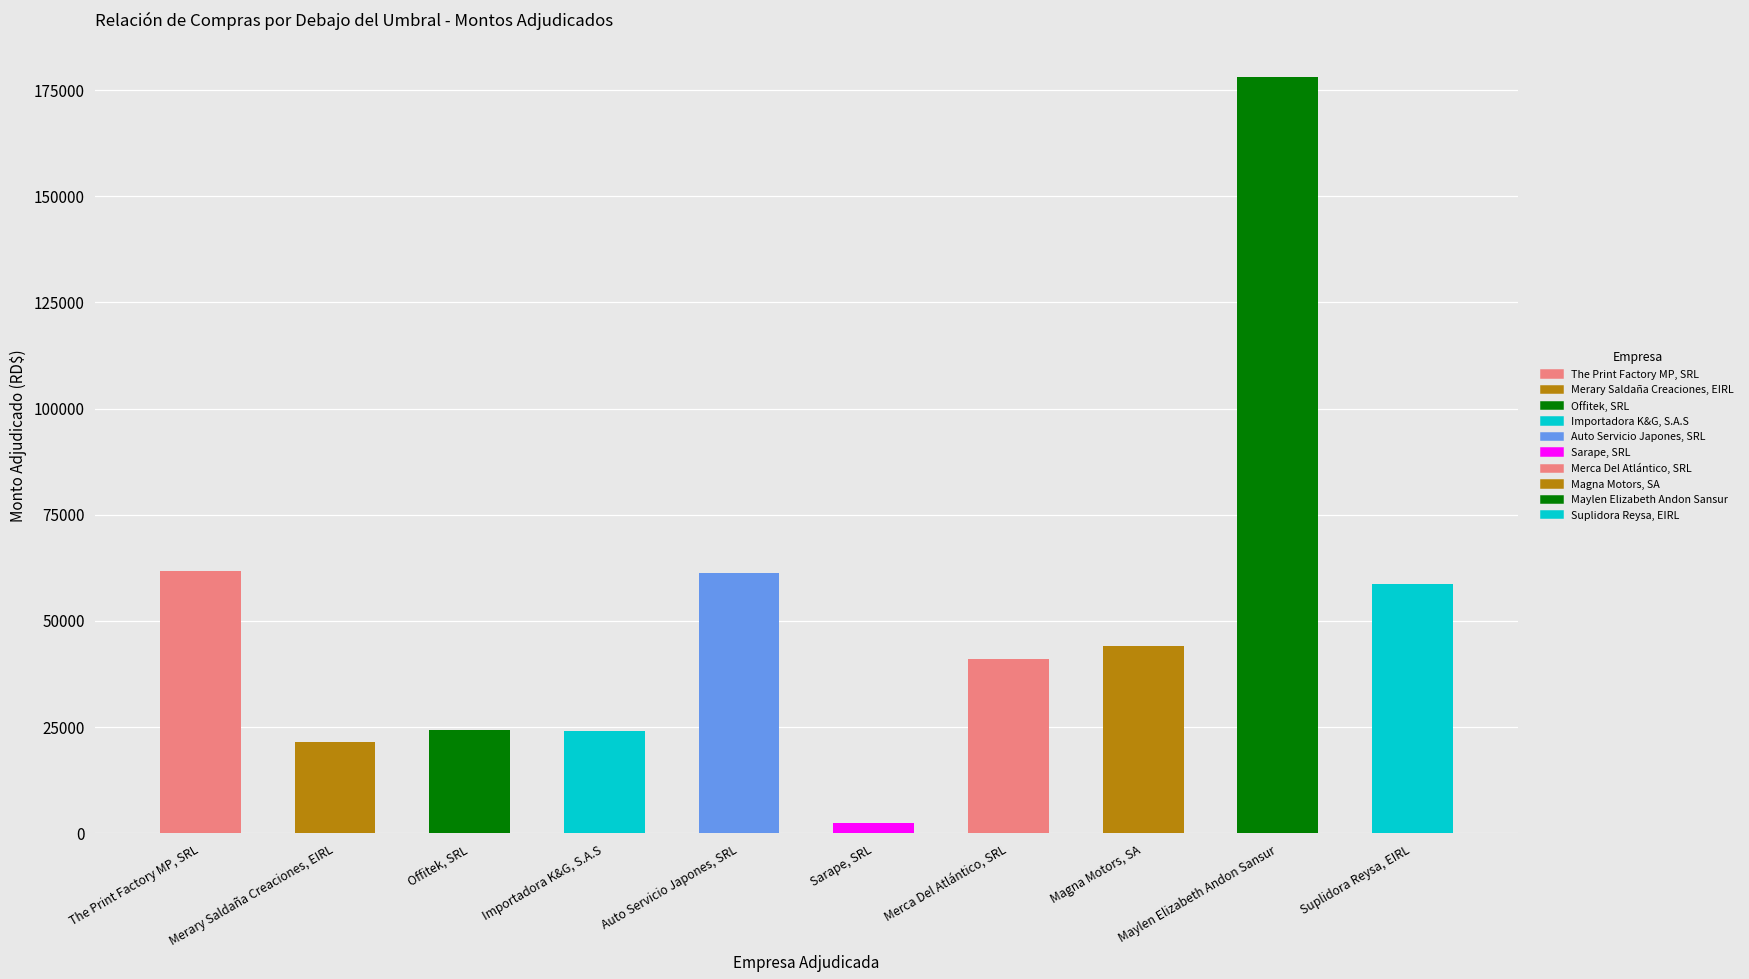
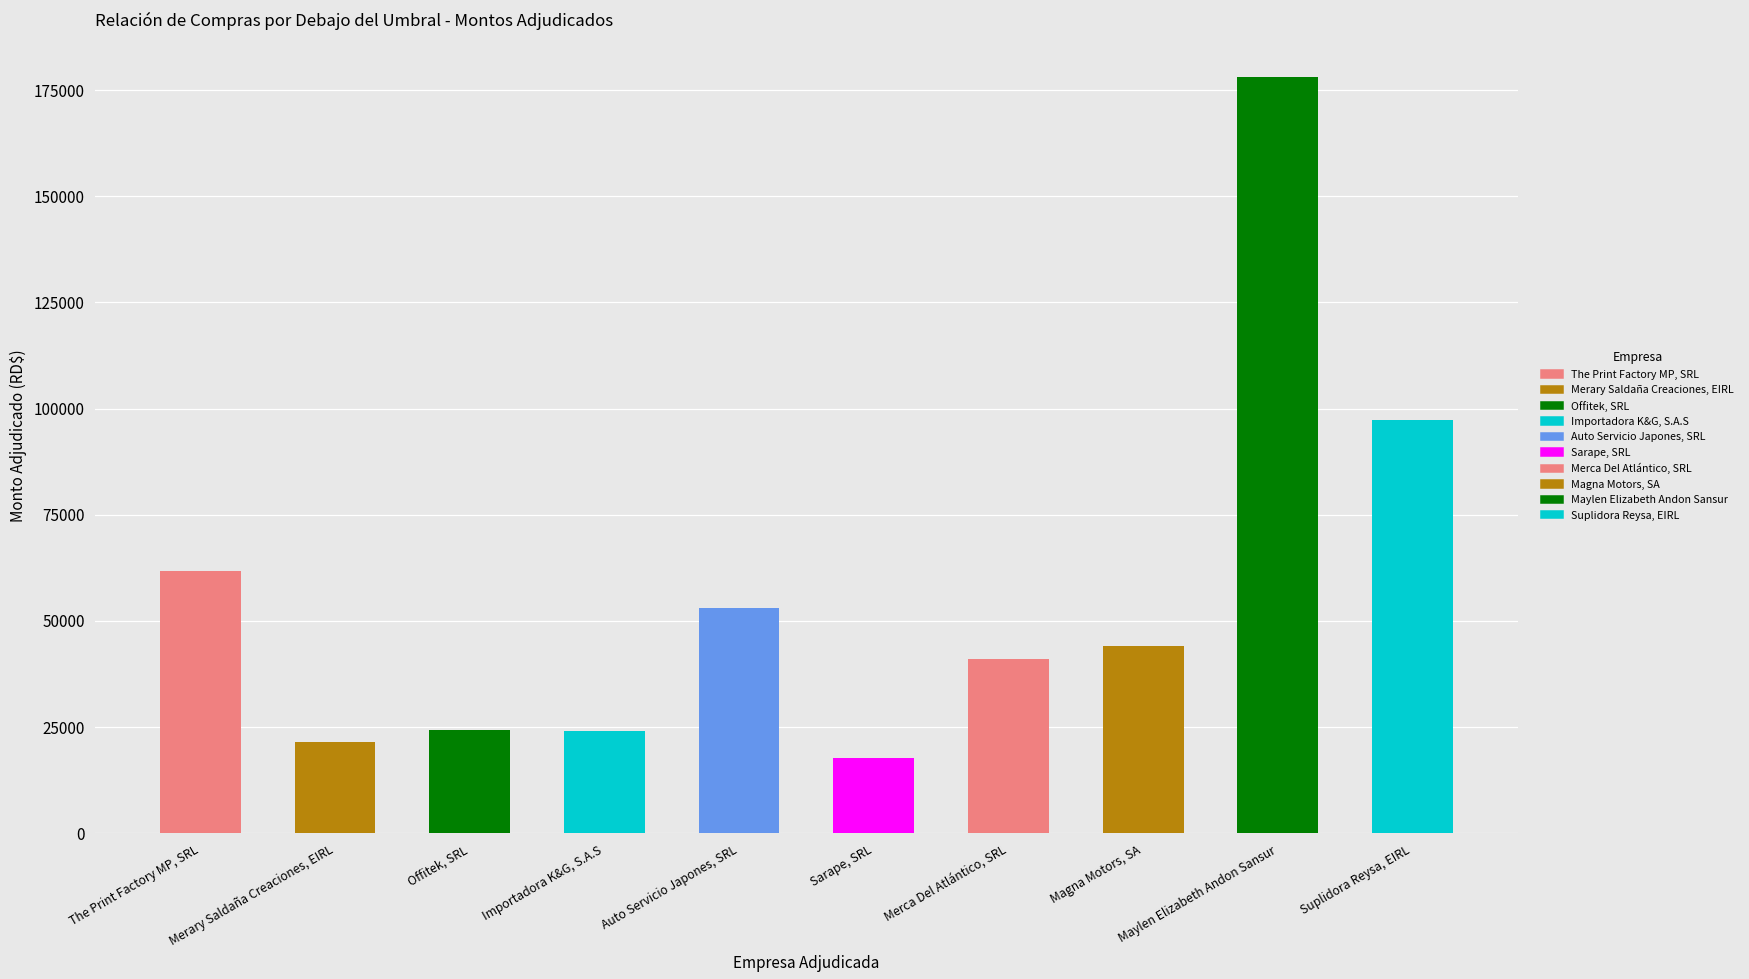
Auto Servicio Japones, SRL: 61000 -> 53000
Sarape, SRL: 2000 -> 18000
Suplidora Reysa, EIRL: 59000 -> 97000
